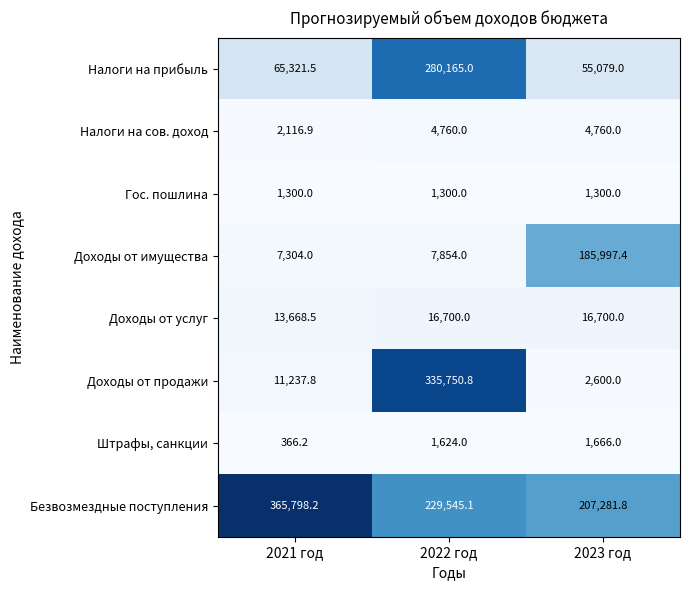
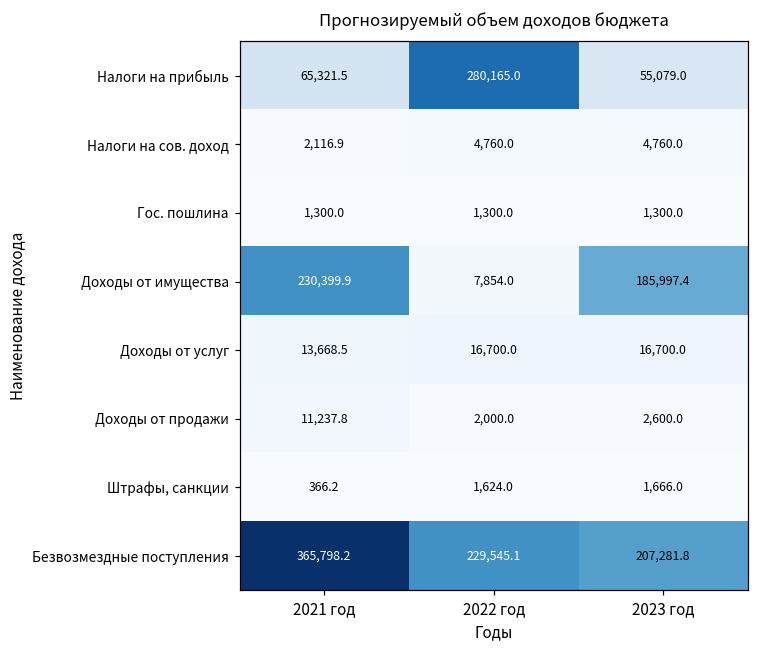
Доходы от имущества, 2021 год: 7,304.0 -> 230,399.9
Доходы от продажи, 2022 год: 335,750.8 -> 2,000.0
